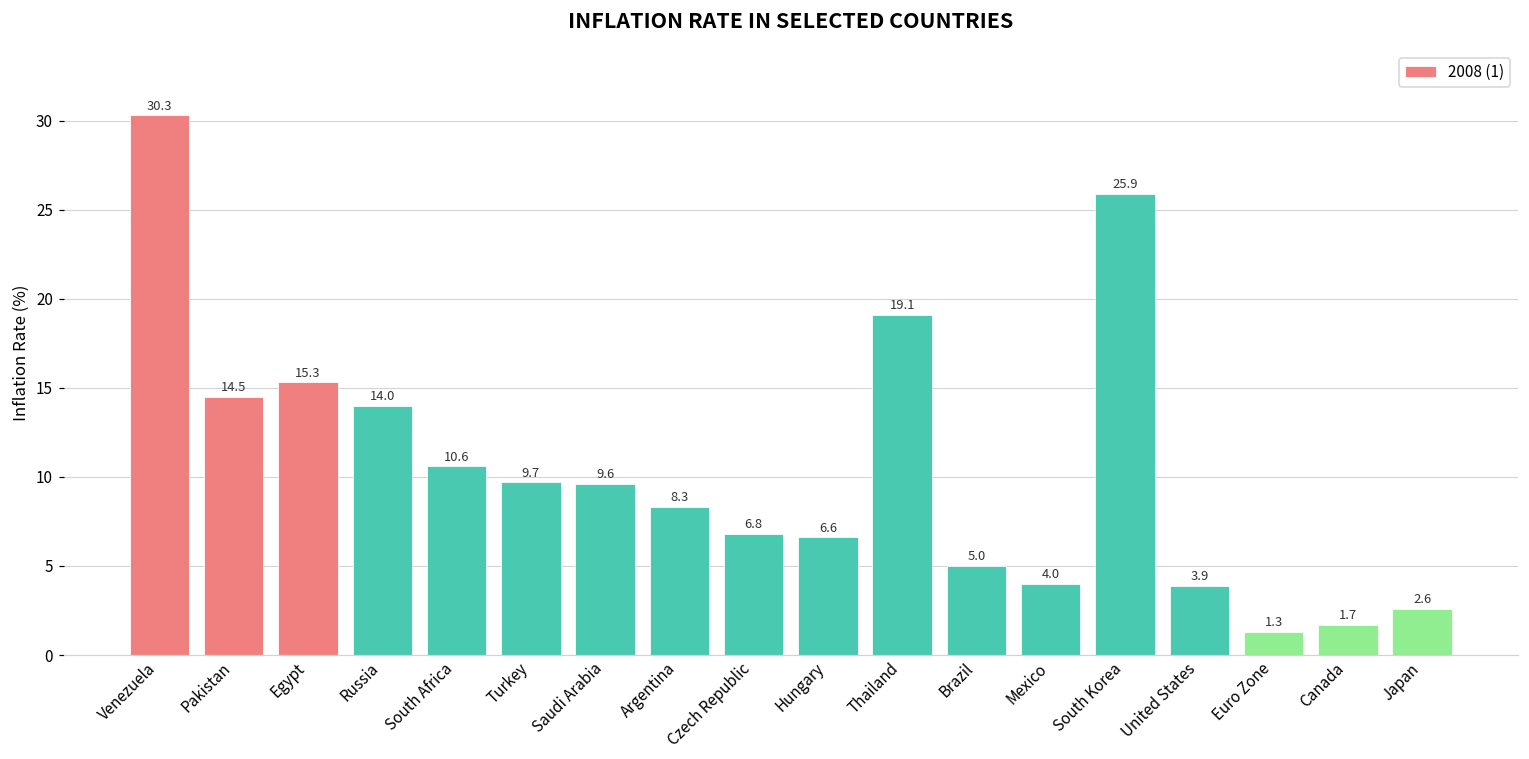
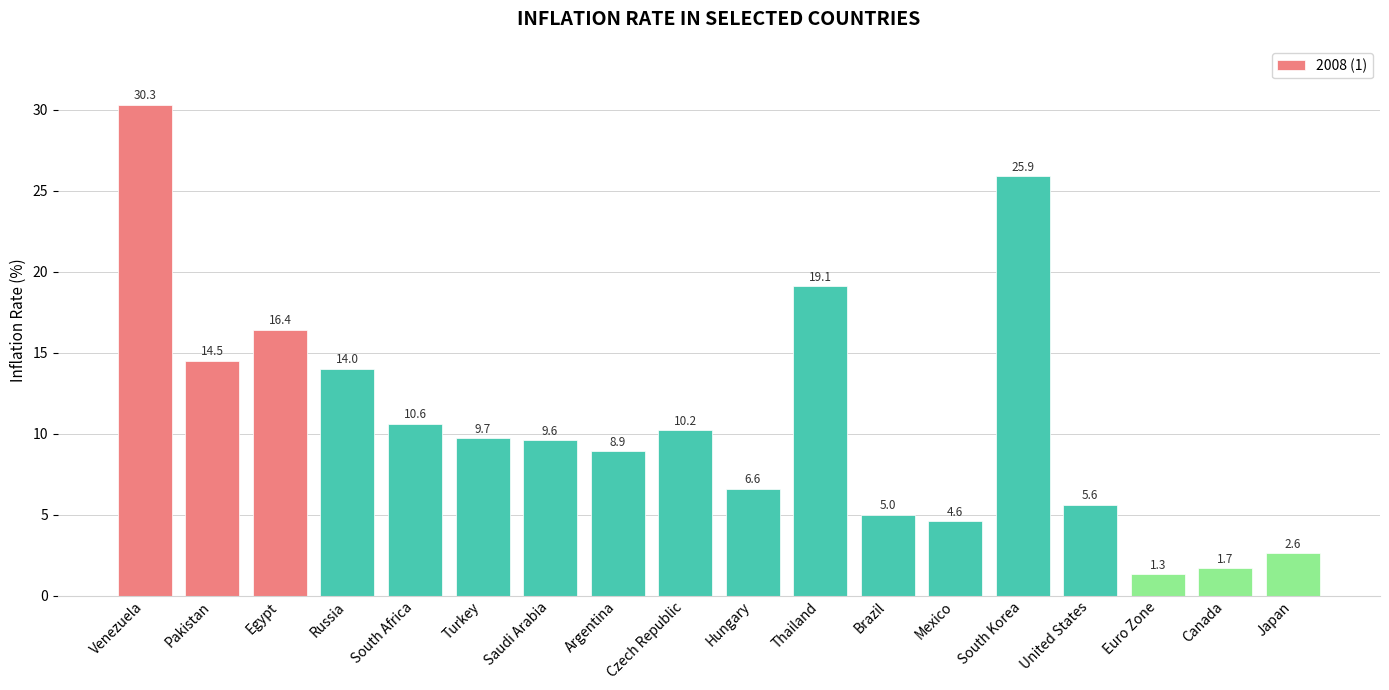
Egypt: 15.3 -> 16.4
Argentina: 8.3 -> 8.9
Czech Republic: 6.8 -> 10.2
Mexico: 4.0 -> 4.6
United States: 3.9 -> 5.6
